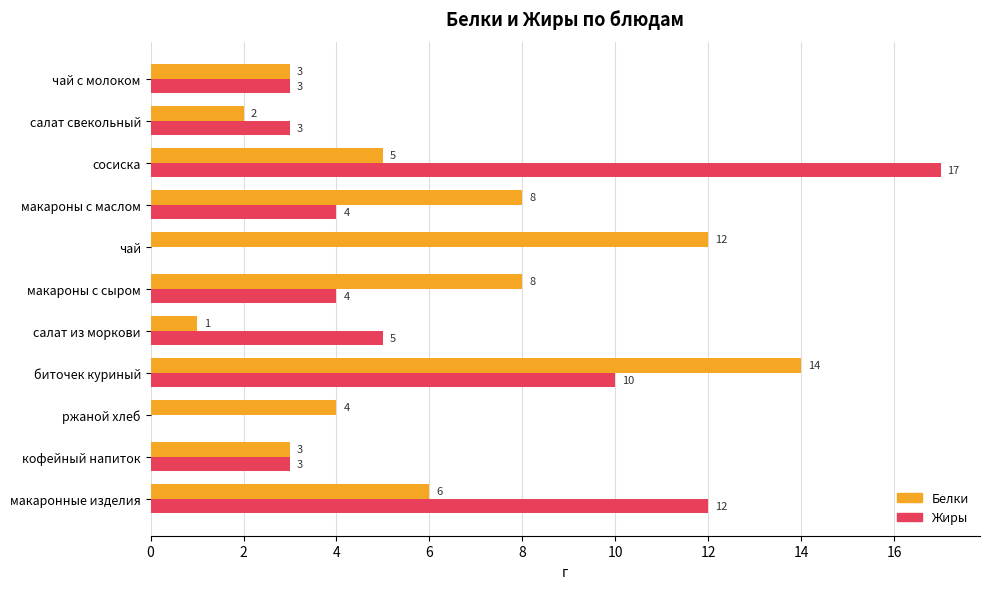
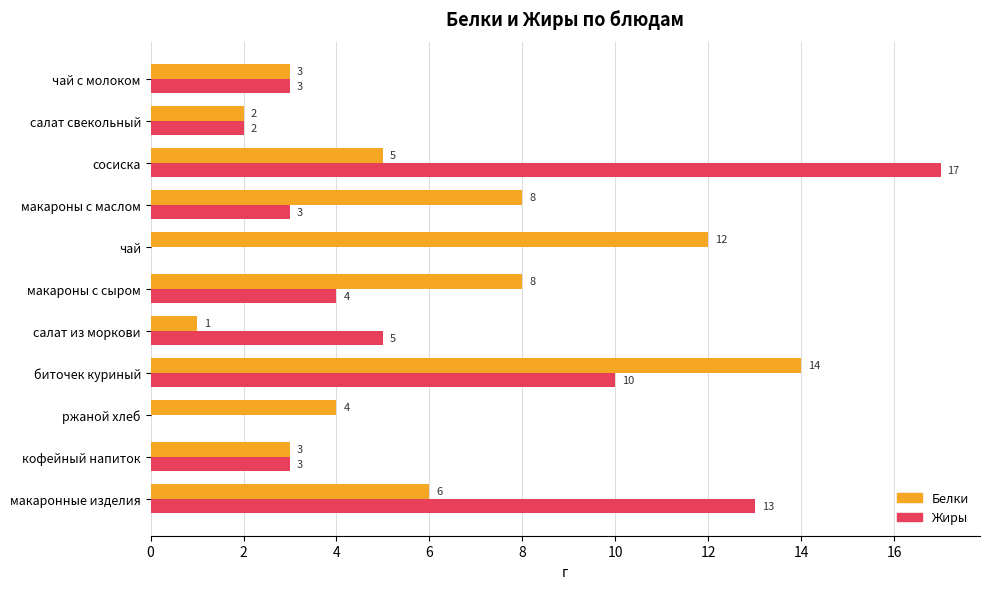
Жиры, салат свекольный: 3 -> 2
Жиры, макароны с маслом: 4 -> 3
Жиры, макаронные изделия: 12 -> 13
